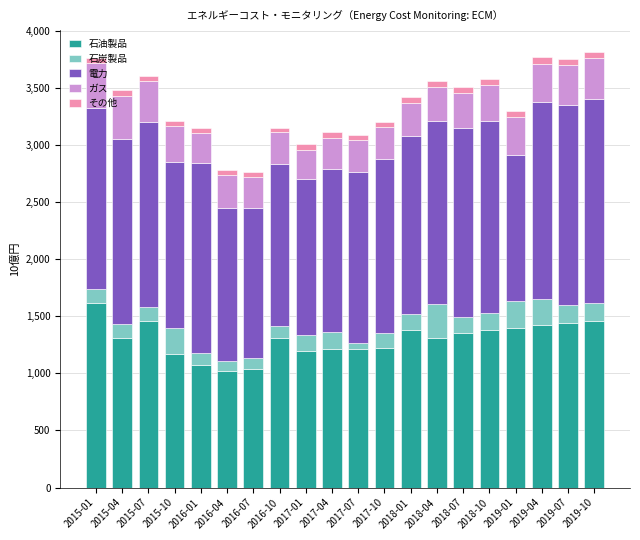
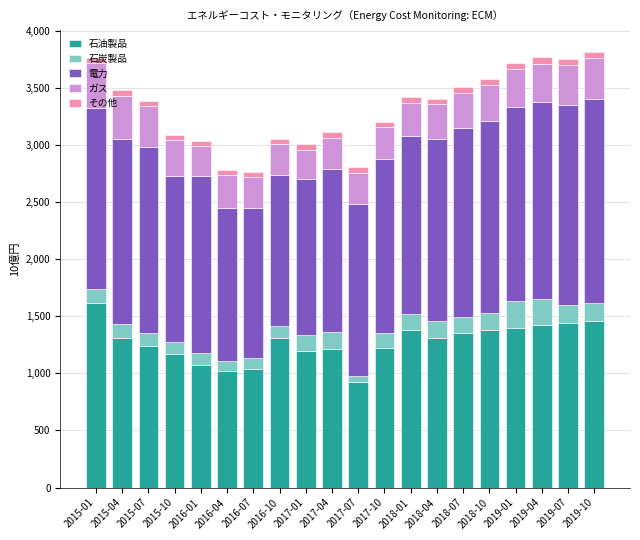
石油製品, 2015-07: 1,460 -> 1,240
石炭製品, 2015-10: 230 -> 110
電力, 2016-01: 1,660 -> 1,550
電力, 2016-10: 1,420 -> 1,320
石油製品, 2017-07: 1,210 -> 920
石炭製品, 2018-04: 300 -> 150
電力, 2019-01: 1,280 -> 1,700
